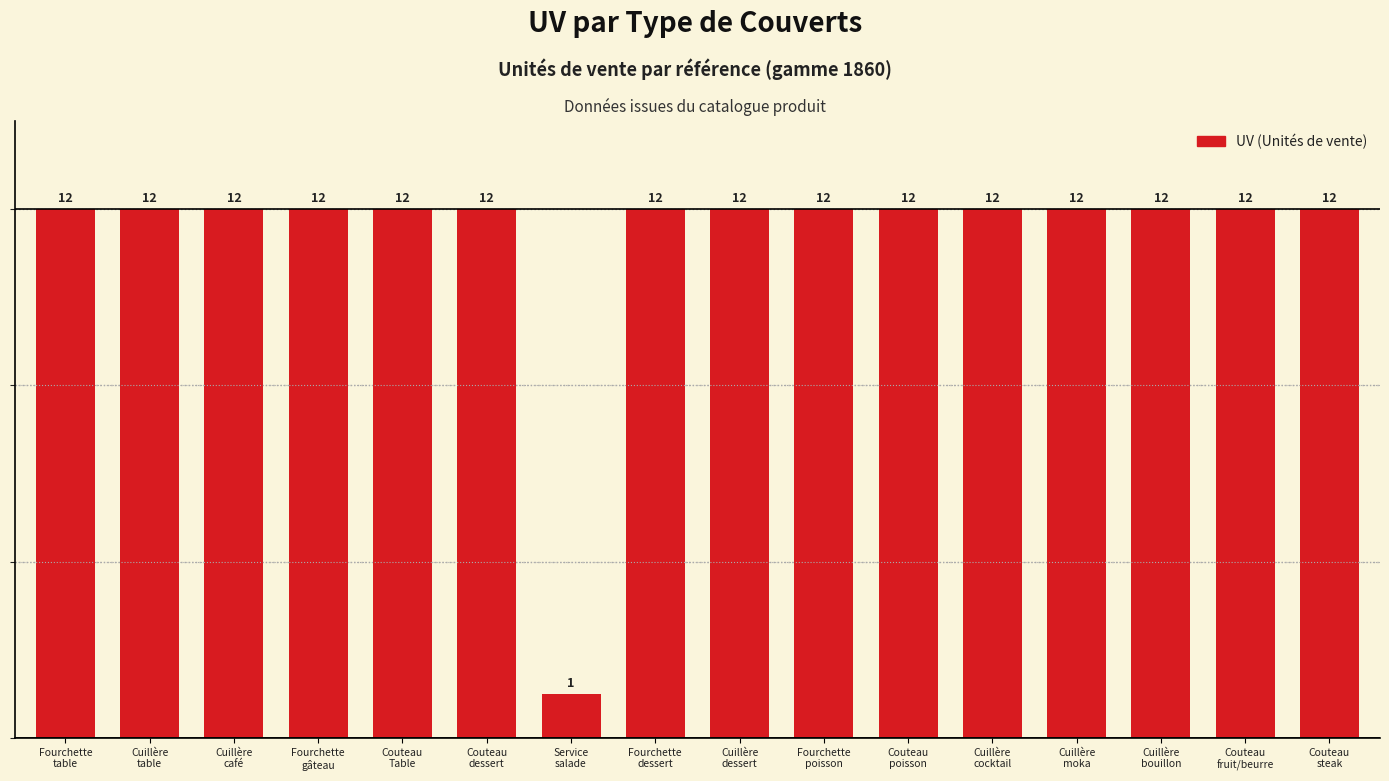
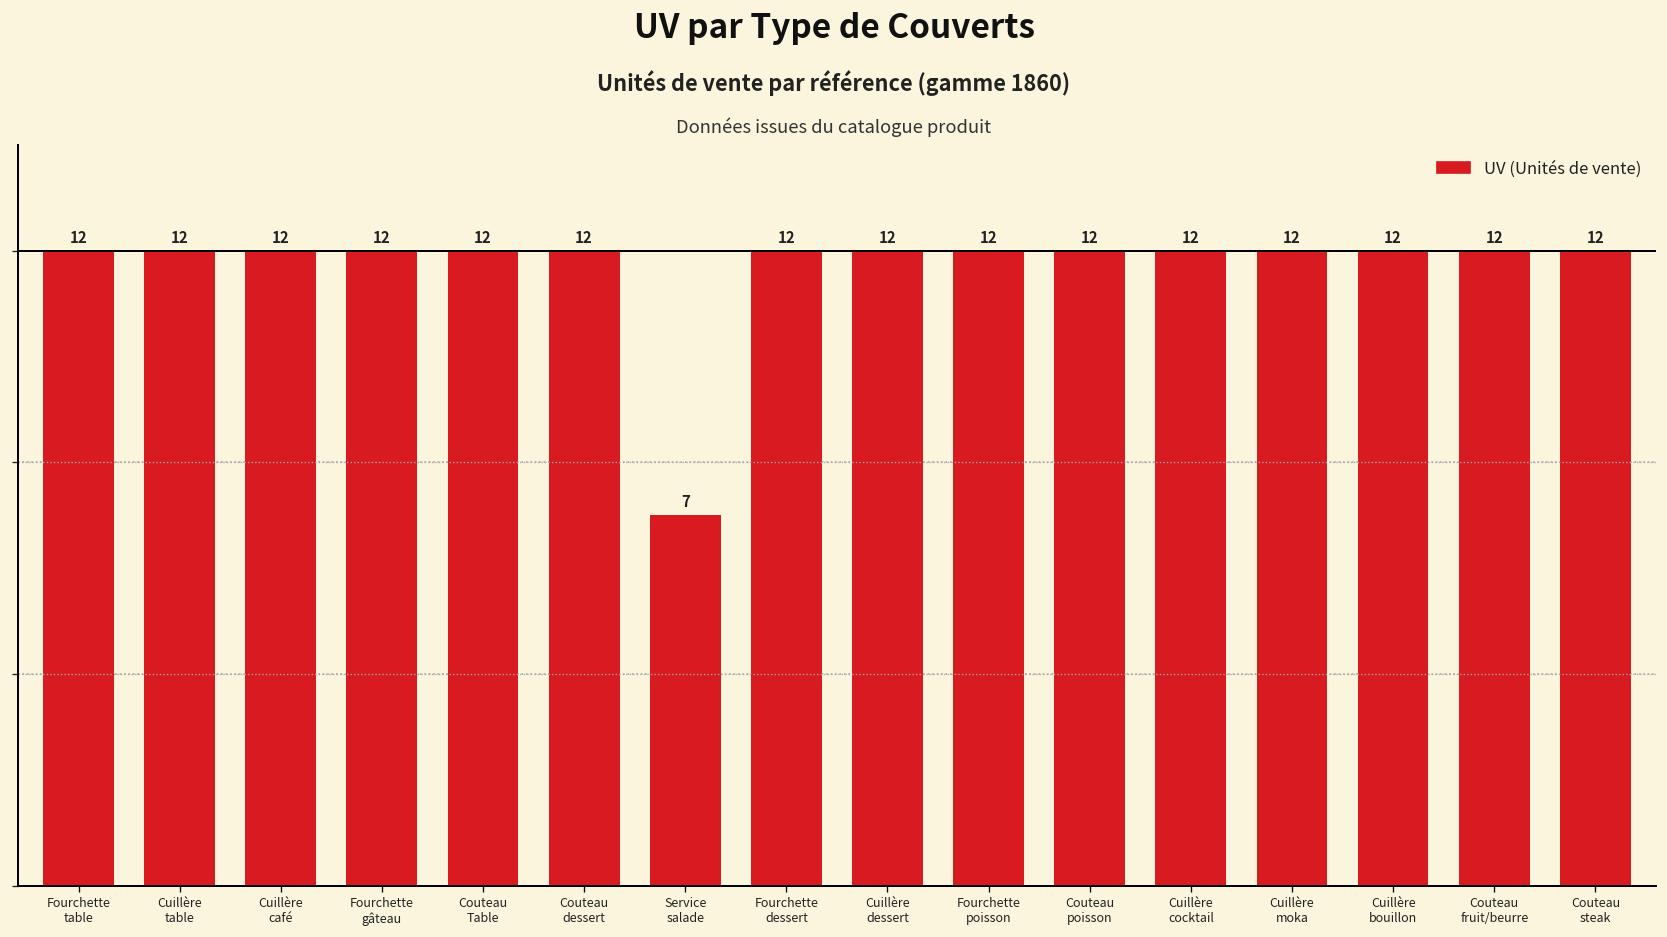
Service salade: 1 -> 7
